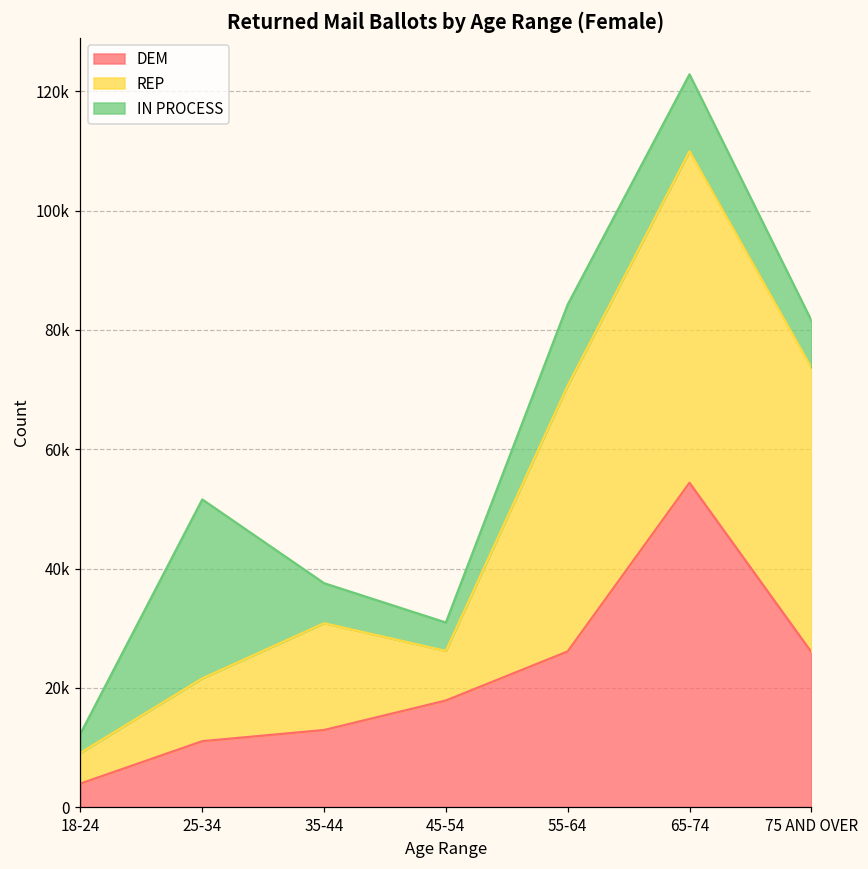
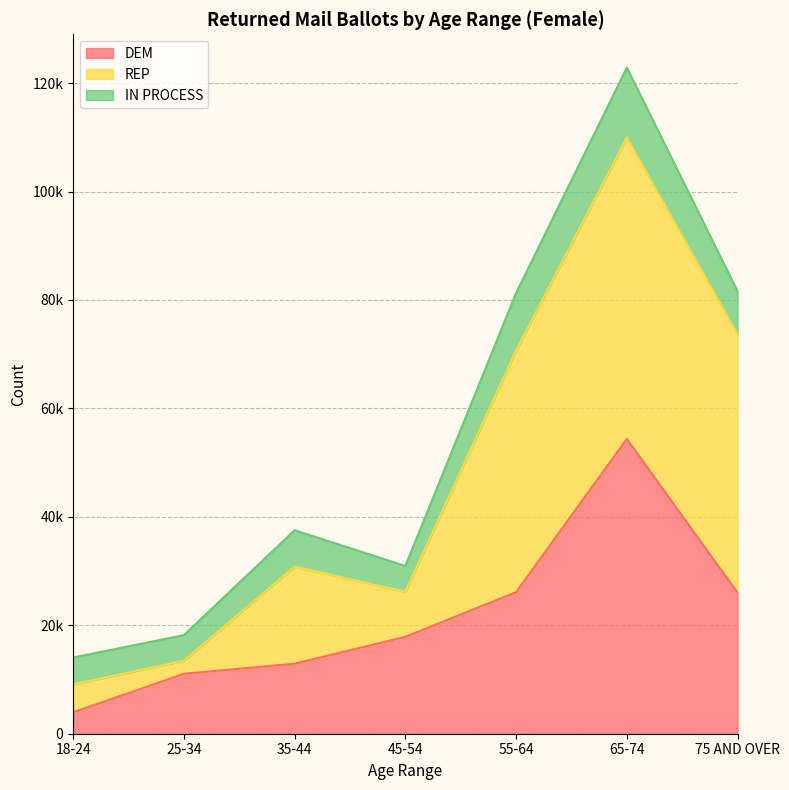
IN PROCESS, 18-24: 3000 -> 5000
REP, 25-34: 11000 -> 2000
IN PROCESS, 25-34: 30000 -> 5000
IN PROCESS, 55-64: 14000 -> 11000
